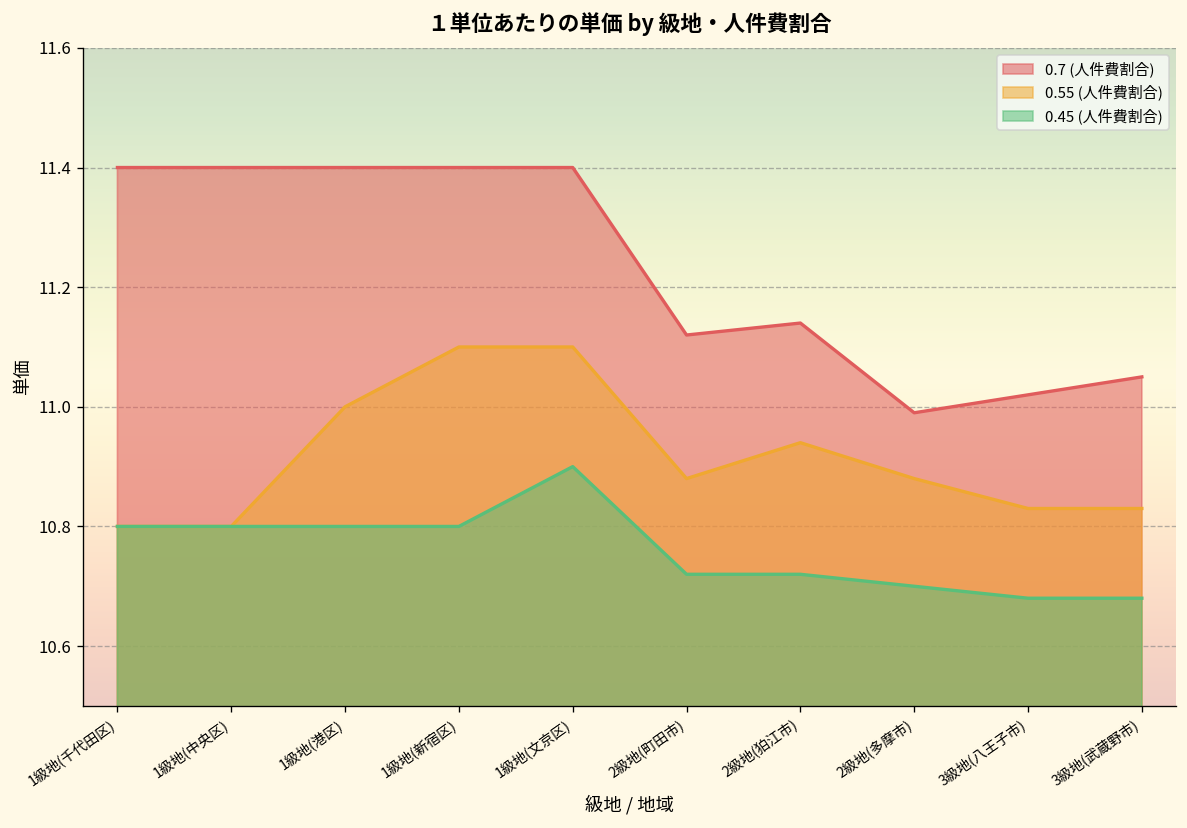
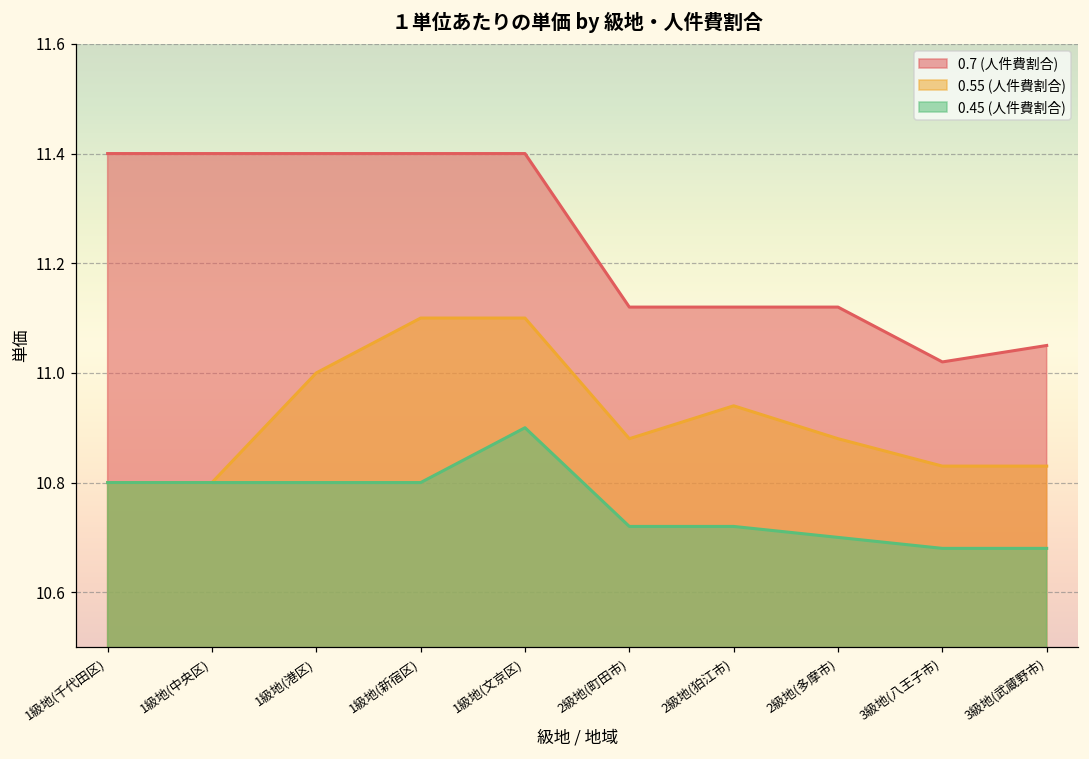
0.7 (人件費割合), 2級地(狛江市): 11.14 -> 11.12
0.7 (人件費割合), 2級地(多摩市): 10.99 -> 11.12
